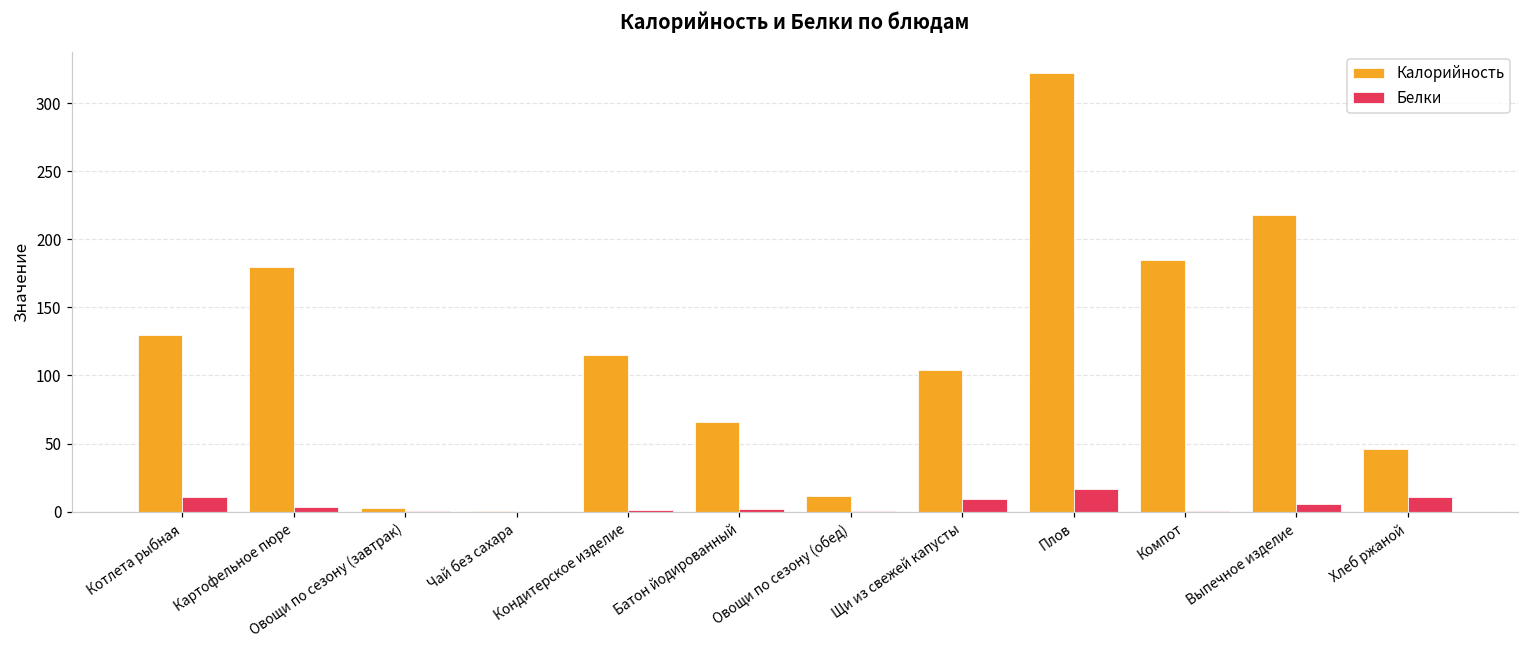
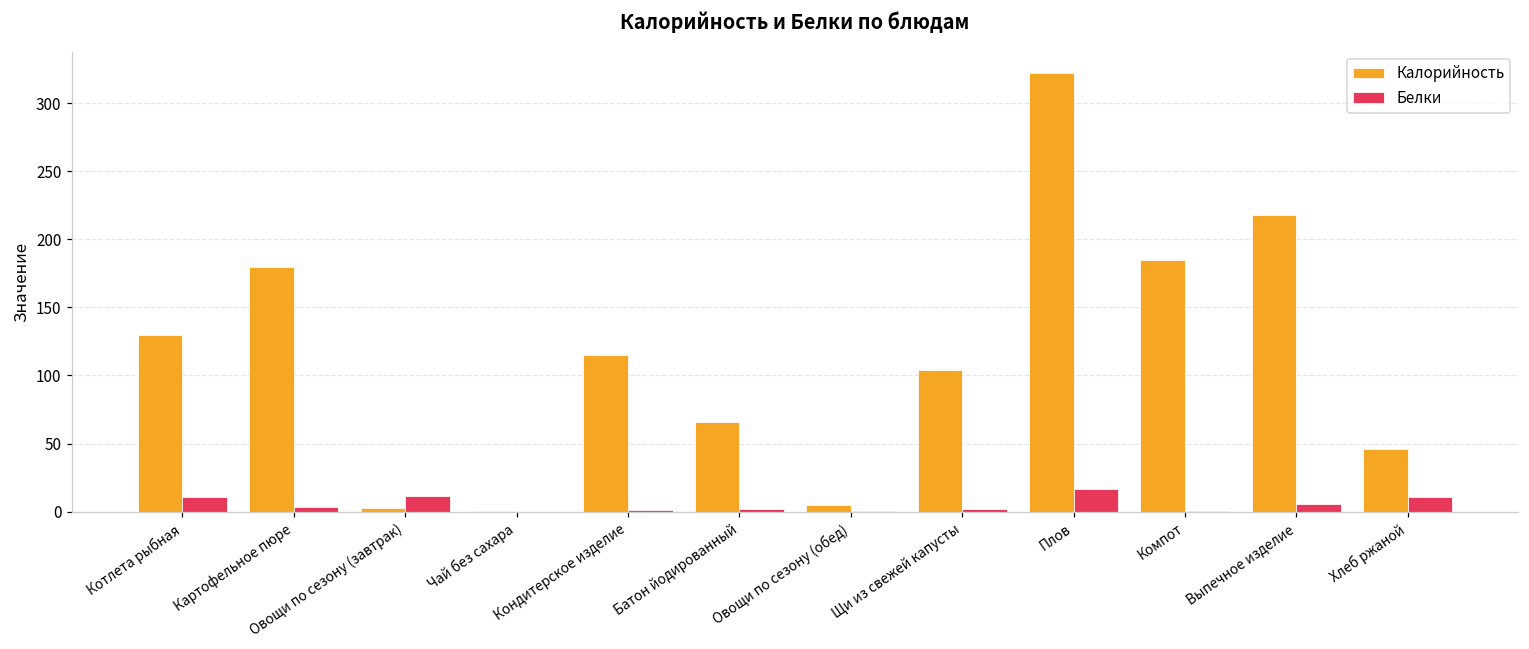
Белки, Овощи по сезону (завтрак): 0 -> 11
Калорийность, Овощи по сезону (обед): 12 -> 5
Белки, Щи из свежей капусты: 9 -> 2
